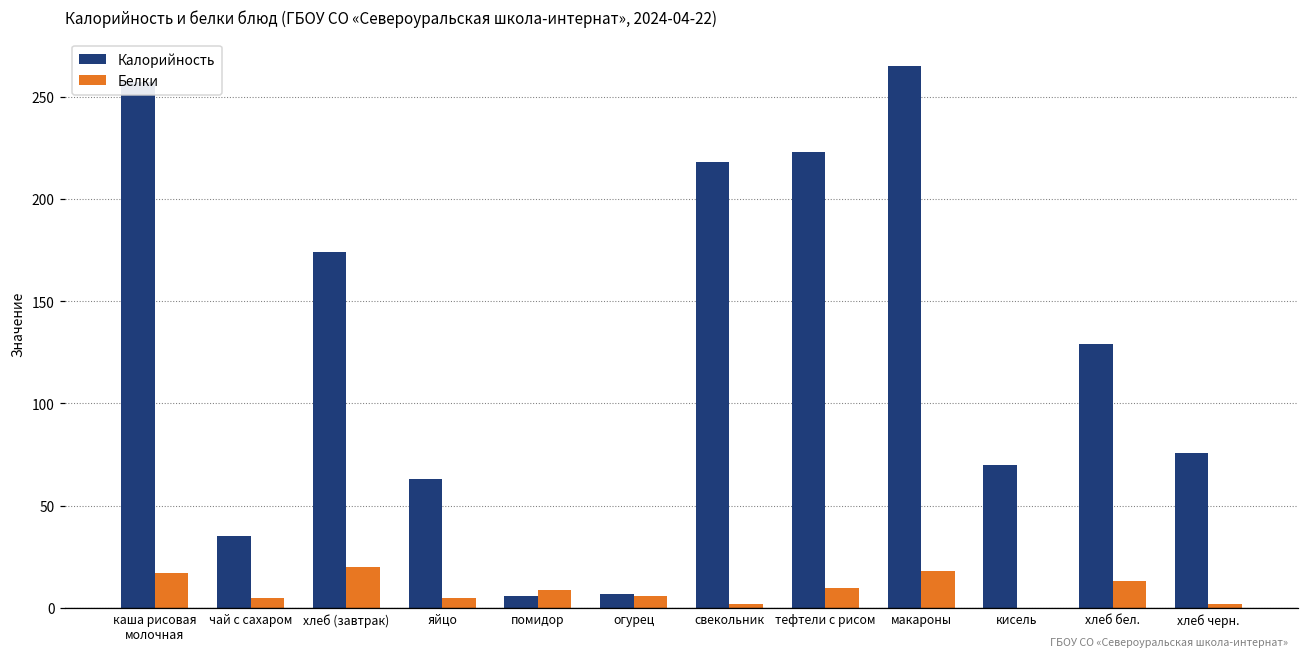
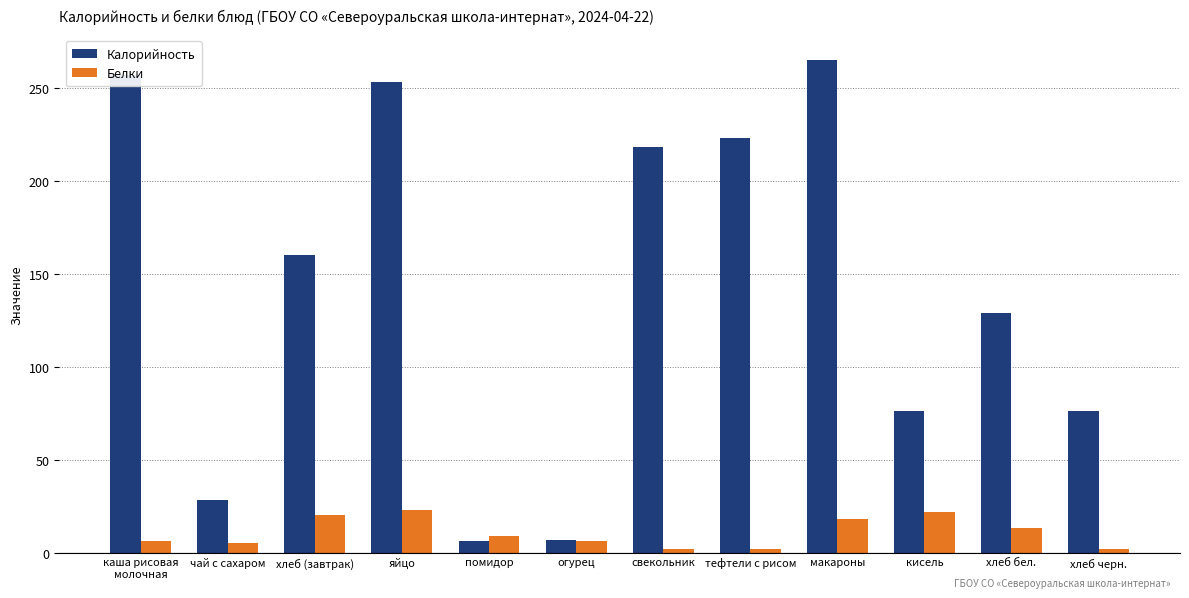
Белки, каша рисовая молочная: 17 -> 6
Калорийность, чай с сахаром: 35 -> 28
Калорийность, хлеб (завтрак): 174 -> 160
Калорийность, яйцо: 63 -> 253
Белки, яйцо: 5 -> 23
Белки, тефтели с рисом: 10 -> 2
Калорийность, кисель: 70 -> 76
Белки, кисель: 0 -> 22
